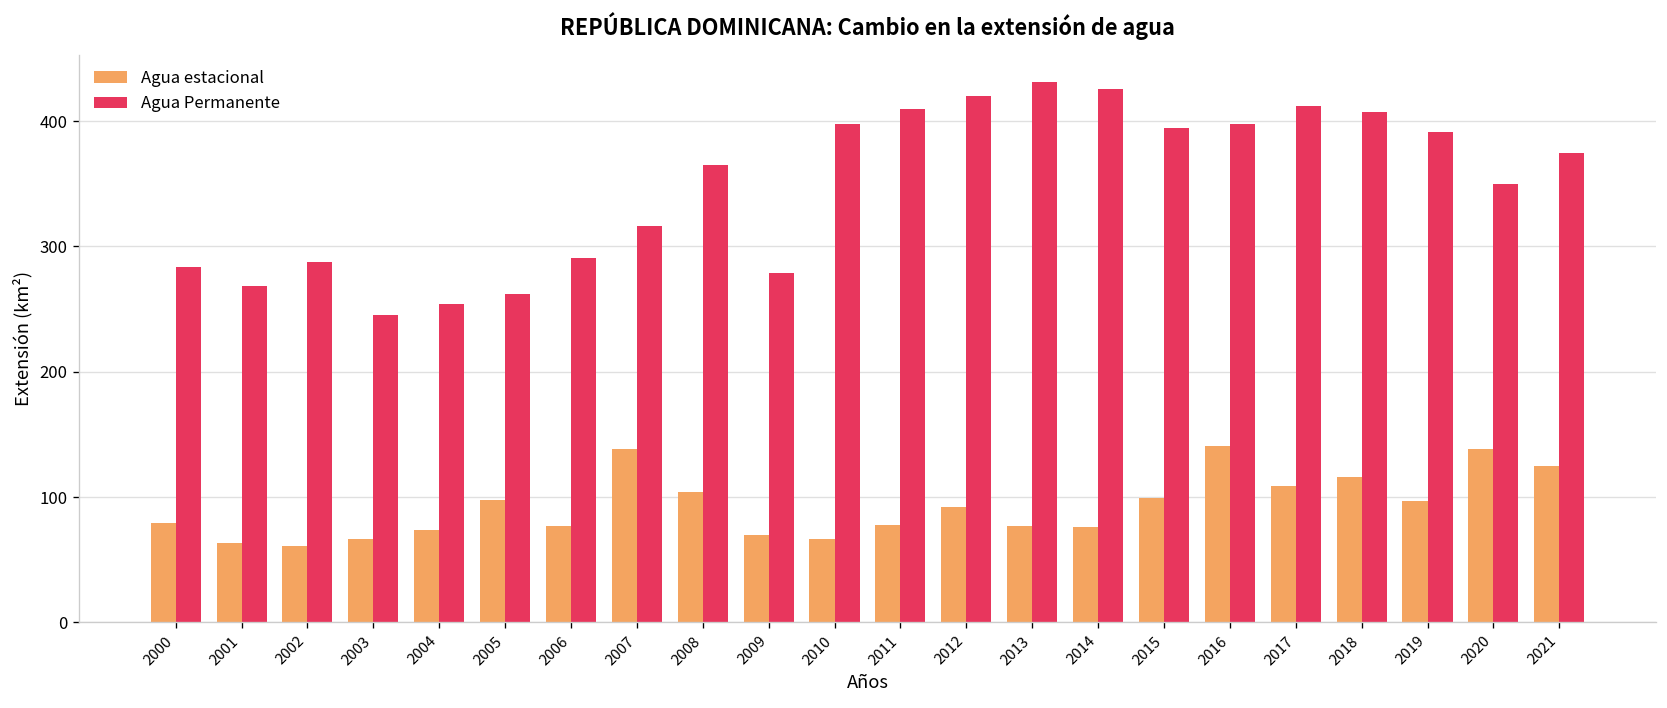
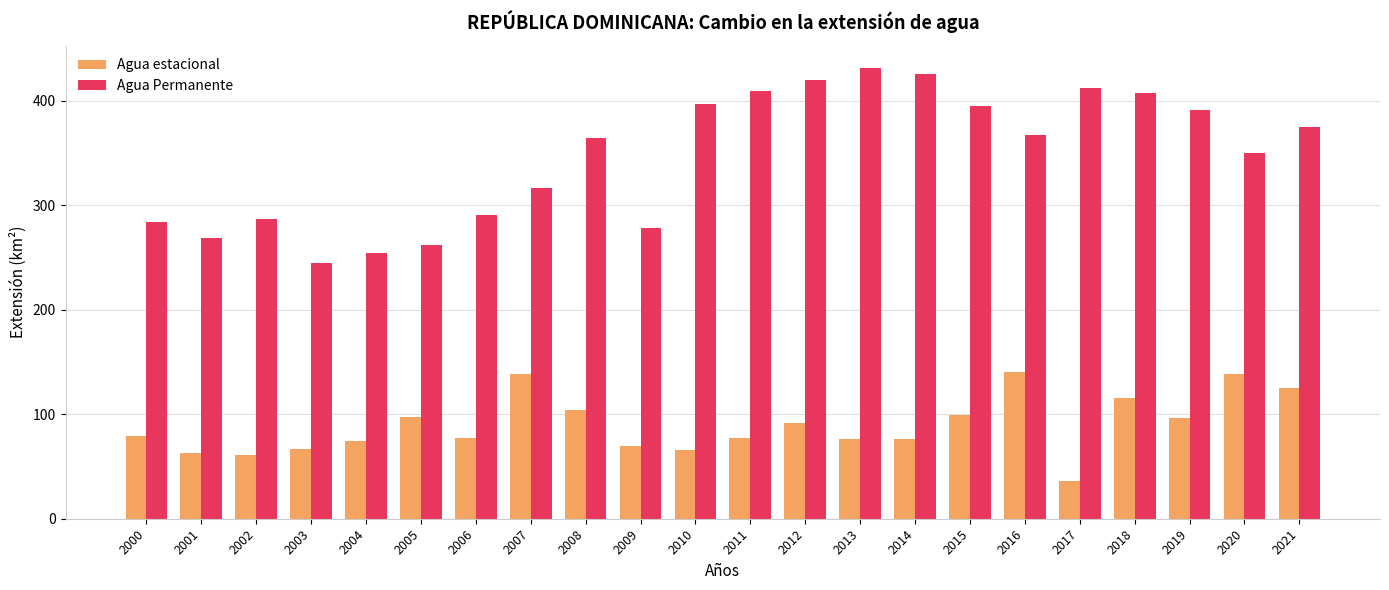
Agua Permanente, 2016: 398 -> 367
Agua estacional, 2017: 109 -> 36
